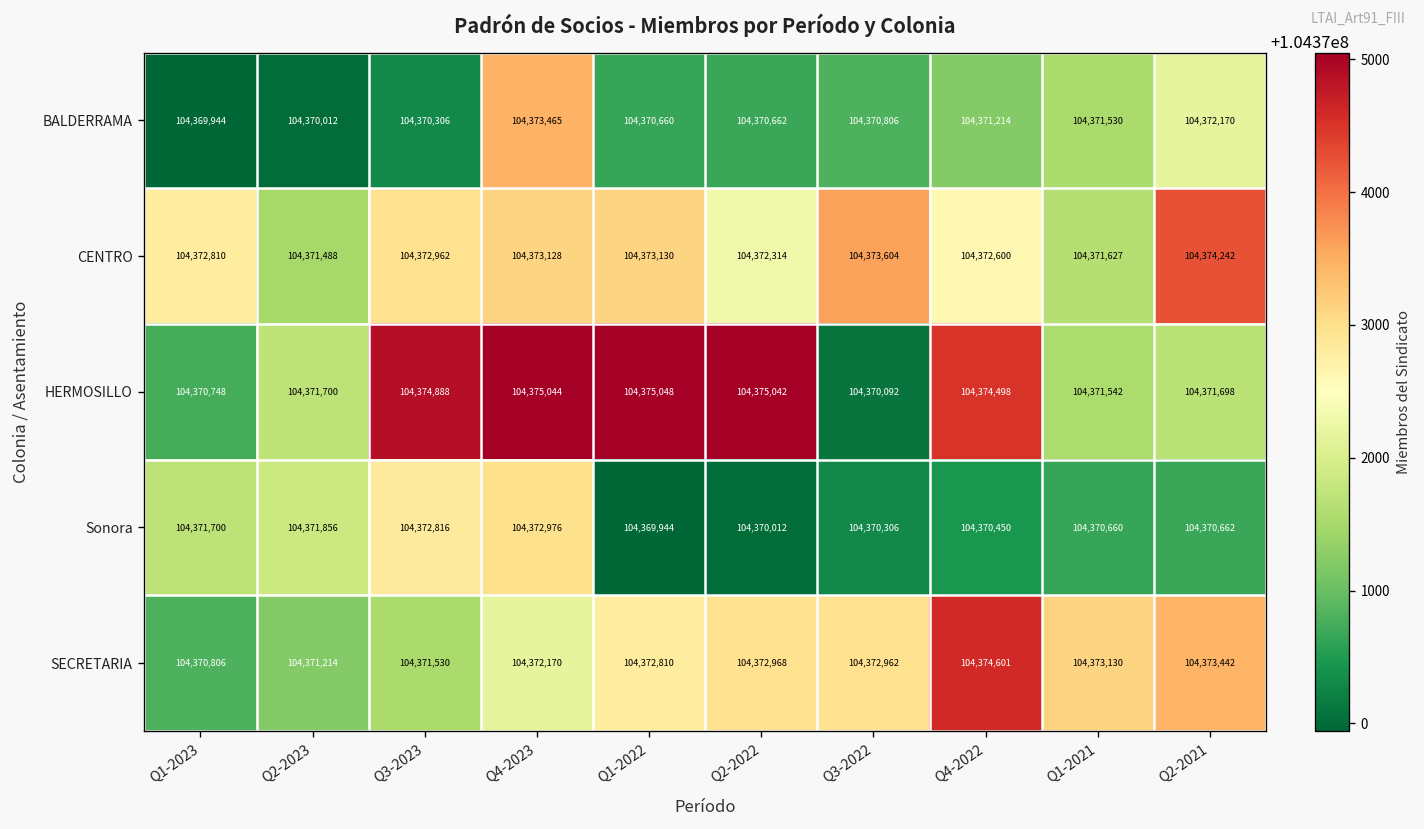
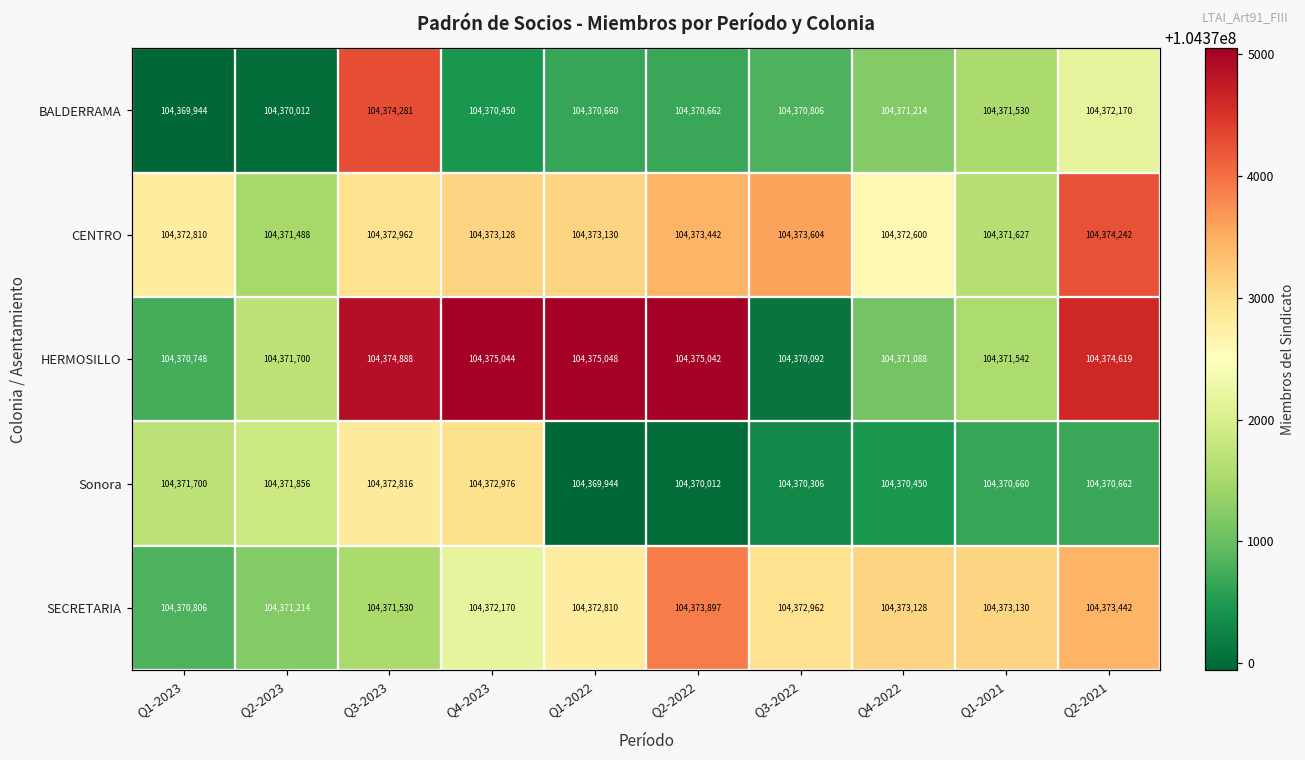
BALDERRAMA, Q3-2023: 104,370,306 -> 104,374,281
BALDERRAMA, Q4-2023: 104,373,465 -> 104,370,450
CENTRO, Q2-2022: 104,372,314 -> 104,373,442
HERMOSILLO, Q4-2022: 104,374,498 -> 104,371,088
HERMOSILLO, Q2-2021: 104,371,698 -> 104,374,619
SECRETARIA, Q2-2022: 104,372,968 -> 104,373,897
SECRETARIA, Q4-2022: 104,374,601 -> 104,373,128
